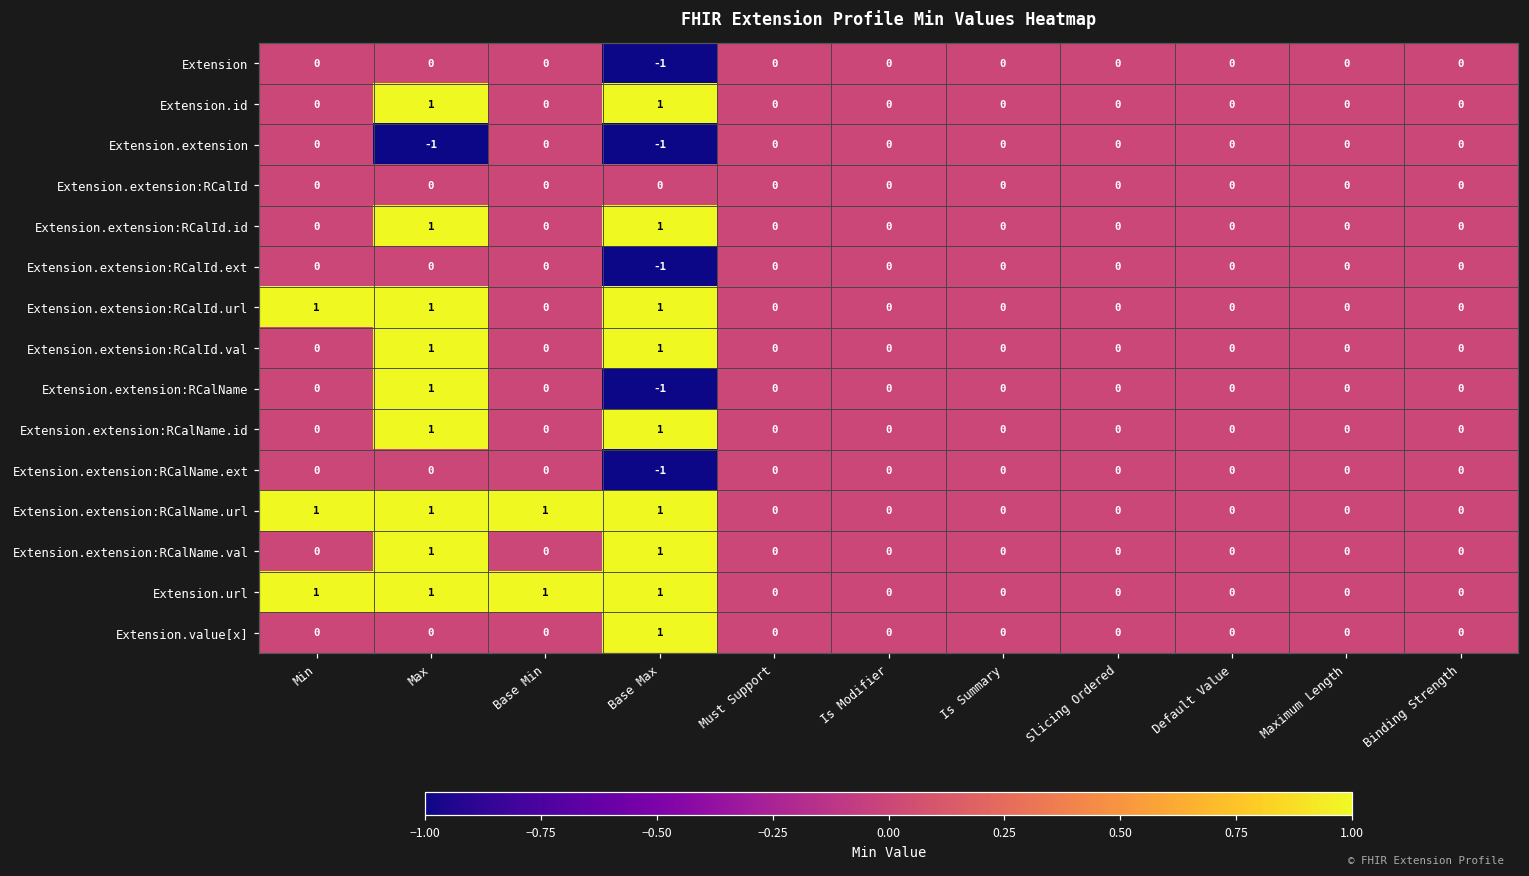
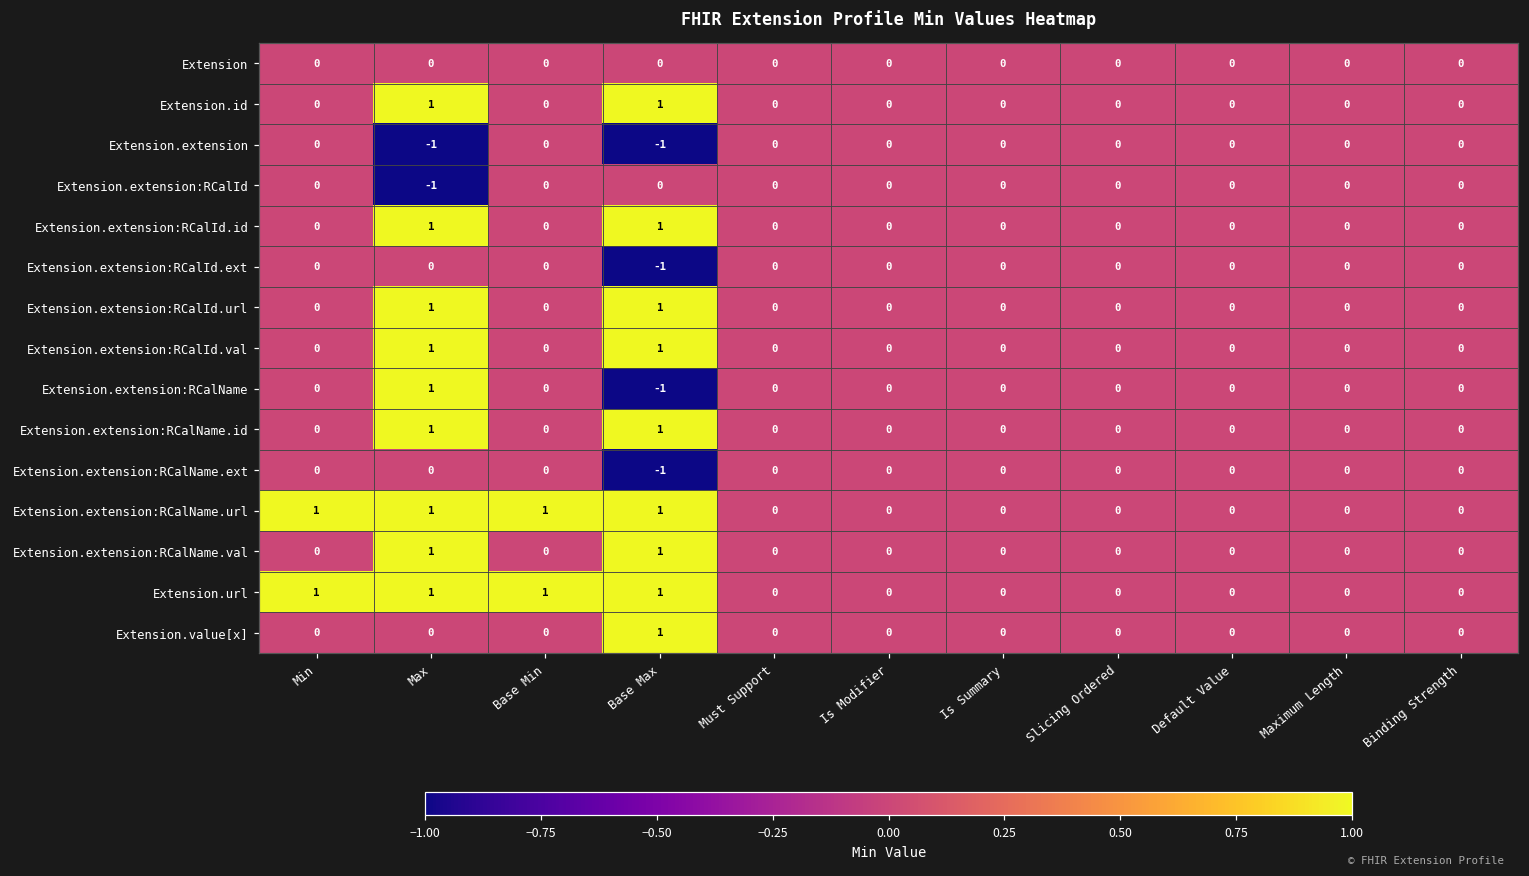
Extension, Base Max: -1 -> 0
Extension.extension:RCalId, Max: 0 -> -1
Extension.extension:RCalId.url, Min: 1 -> 0
